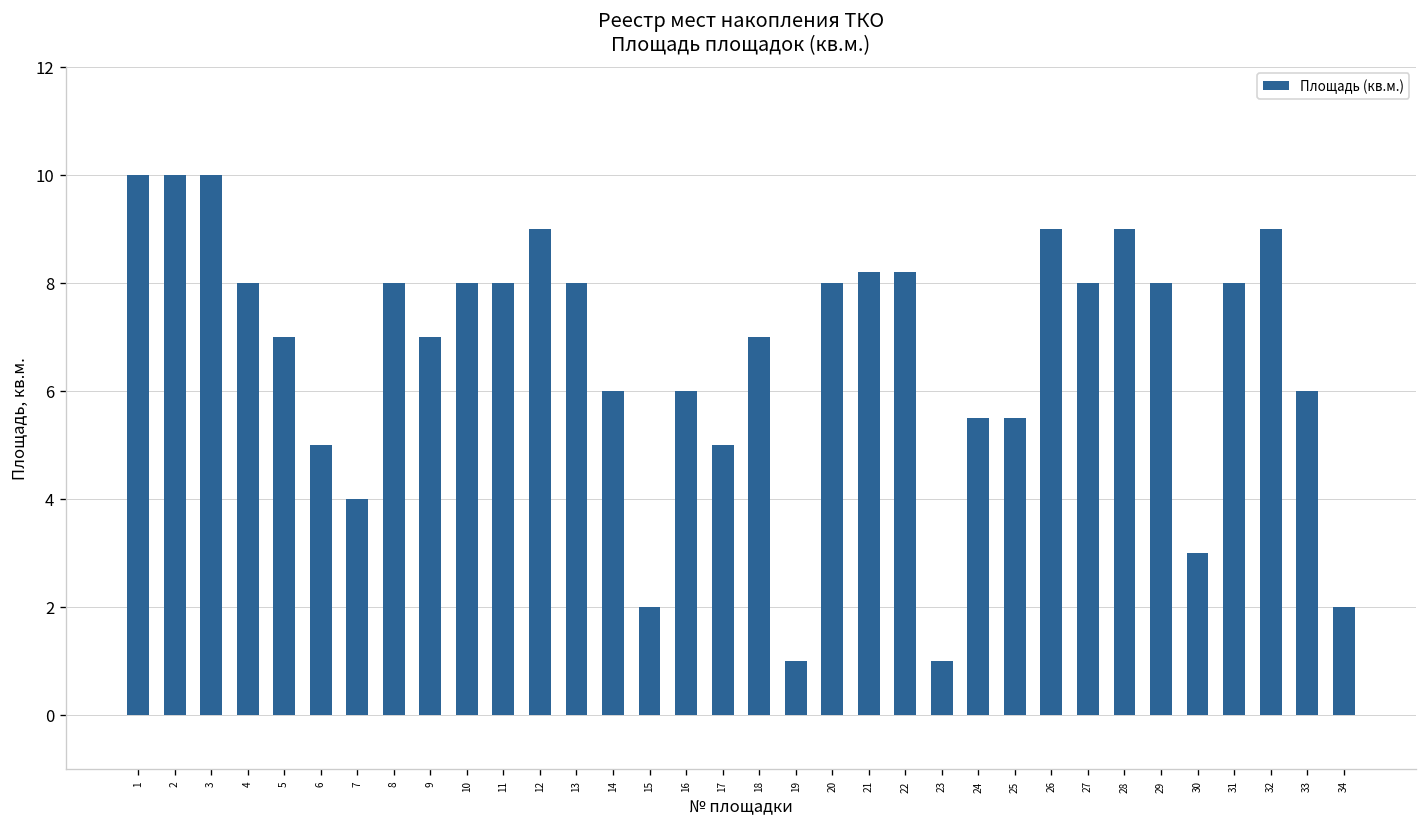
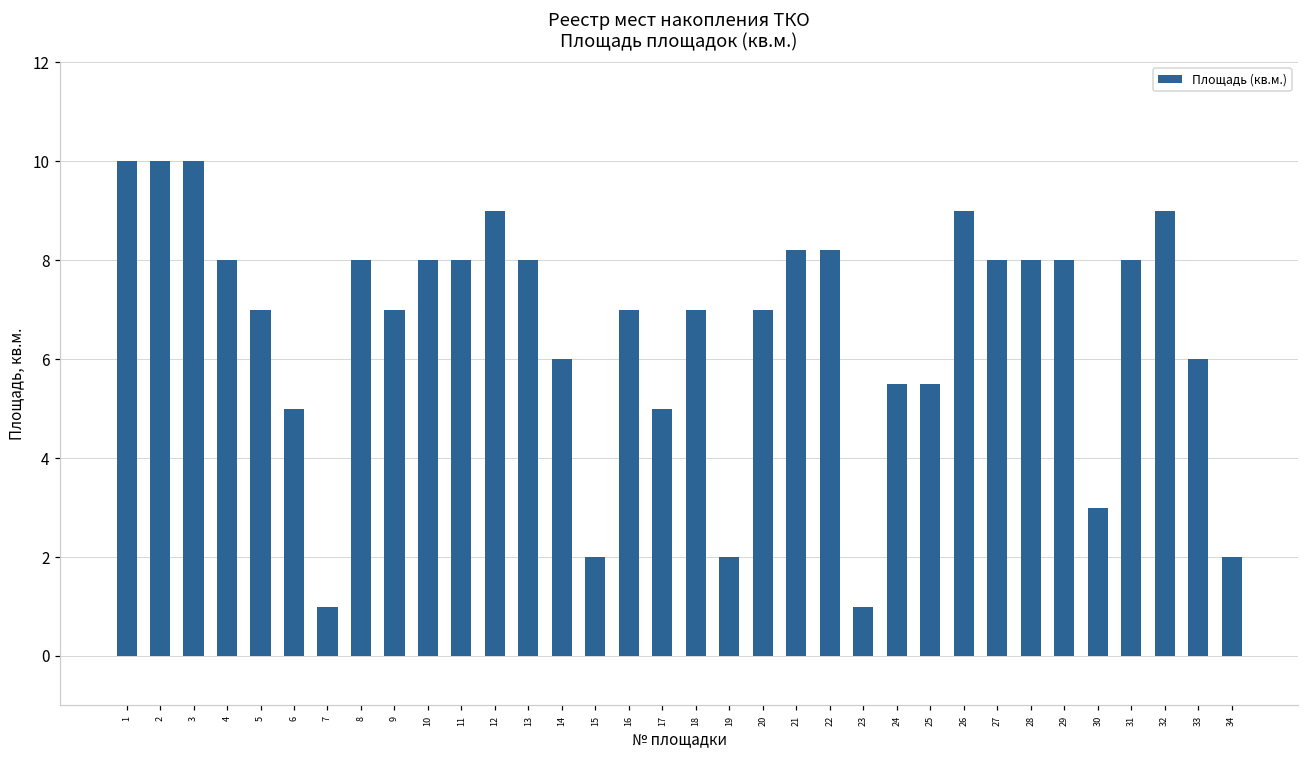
7: 4 -> 1
16: 6 -> 7
19: 1 -> 2
20: 8 -> 7
28: 9 -> 8
